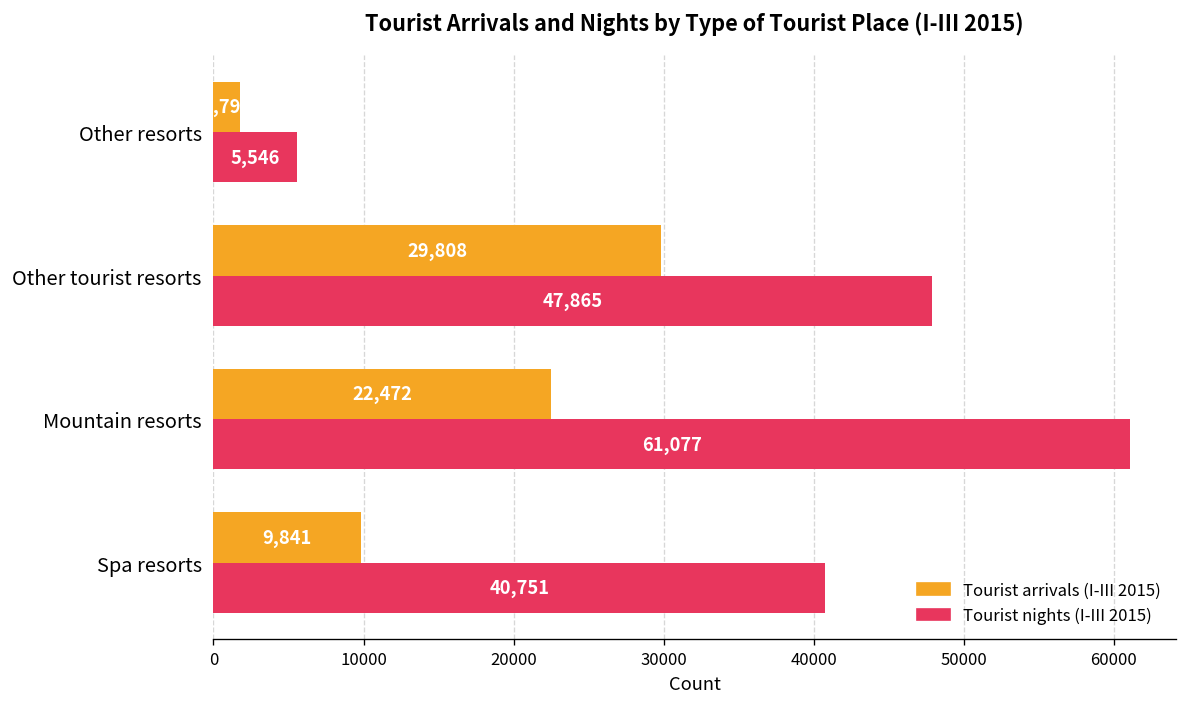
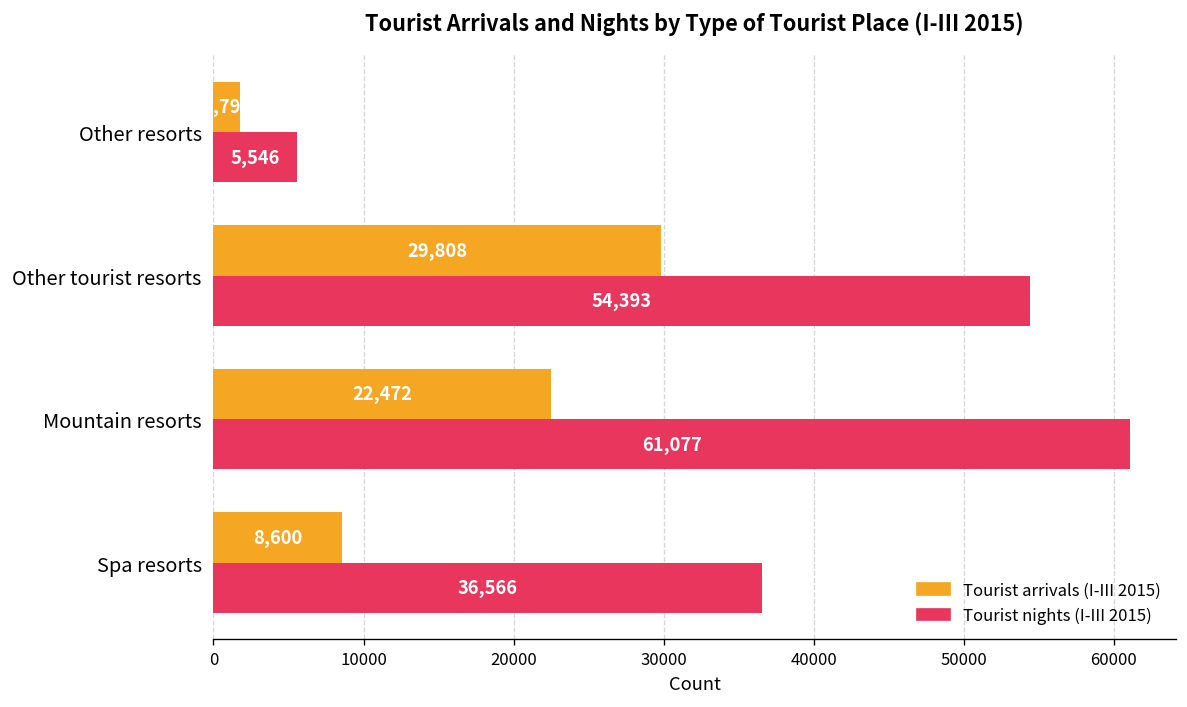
Tourist nights (I-III 2015), Other tourist resorts: 47,865 -> 54,393
Tourist arrivals (I-III 2015), Spa resorts: 9,841 -> 8,600
Tourist nights (I-III 2015), Spa resorts: 40,751 -> 36,566
